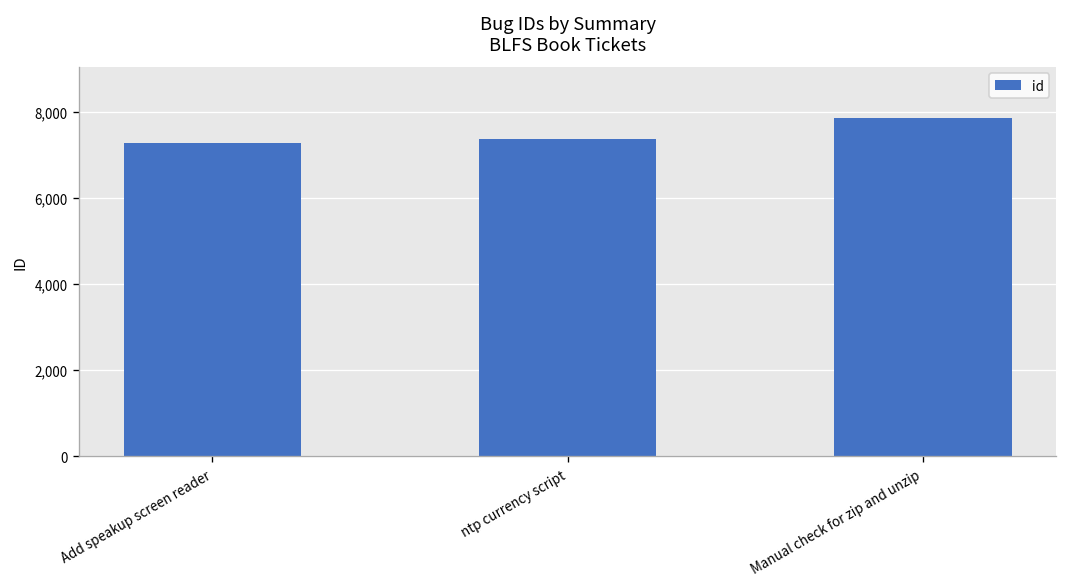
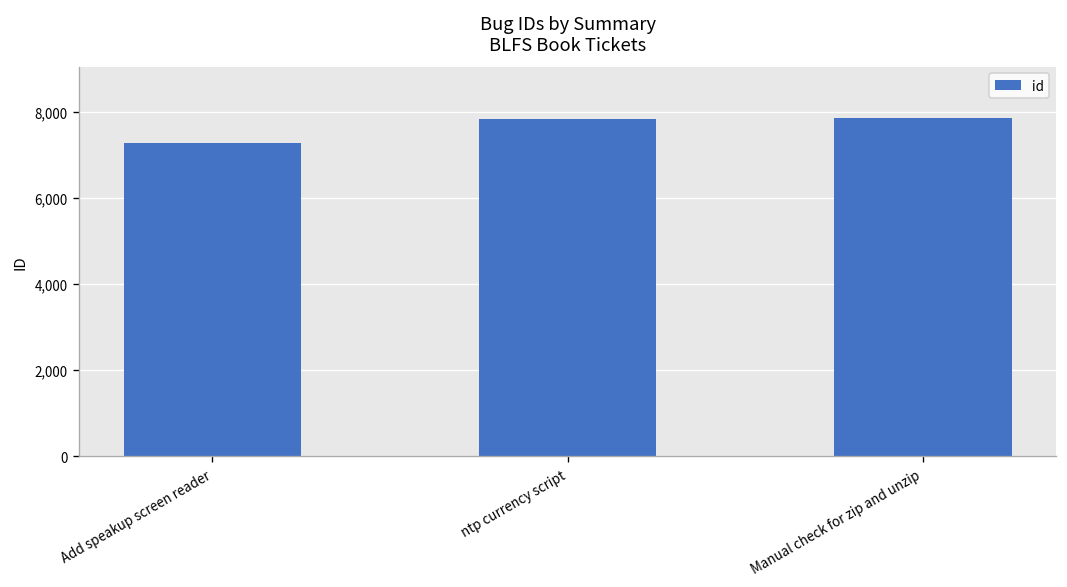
ntp currency script: 7,400 -> 7,800
